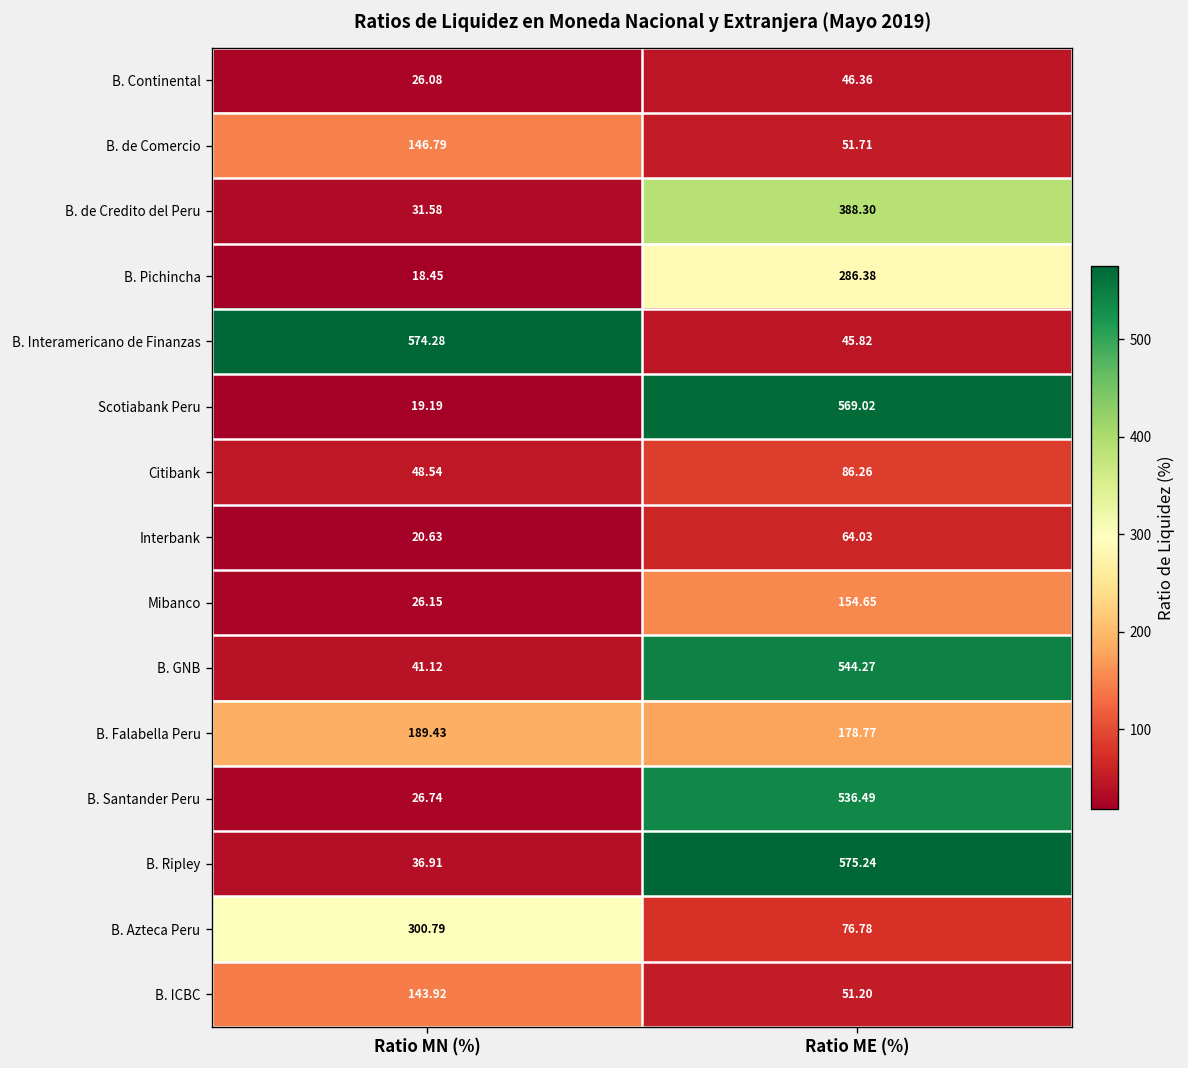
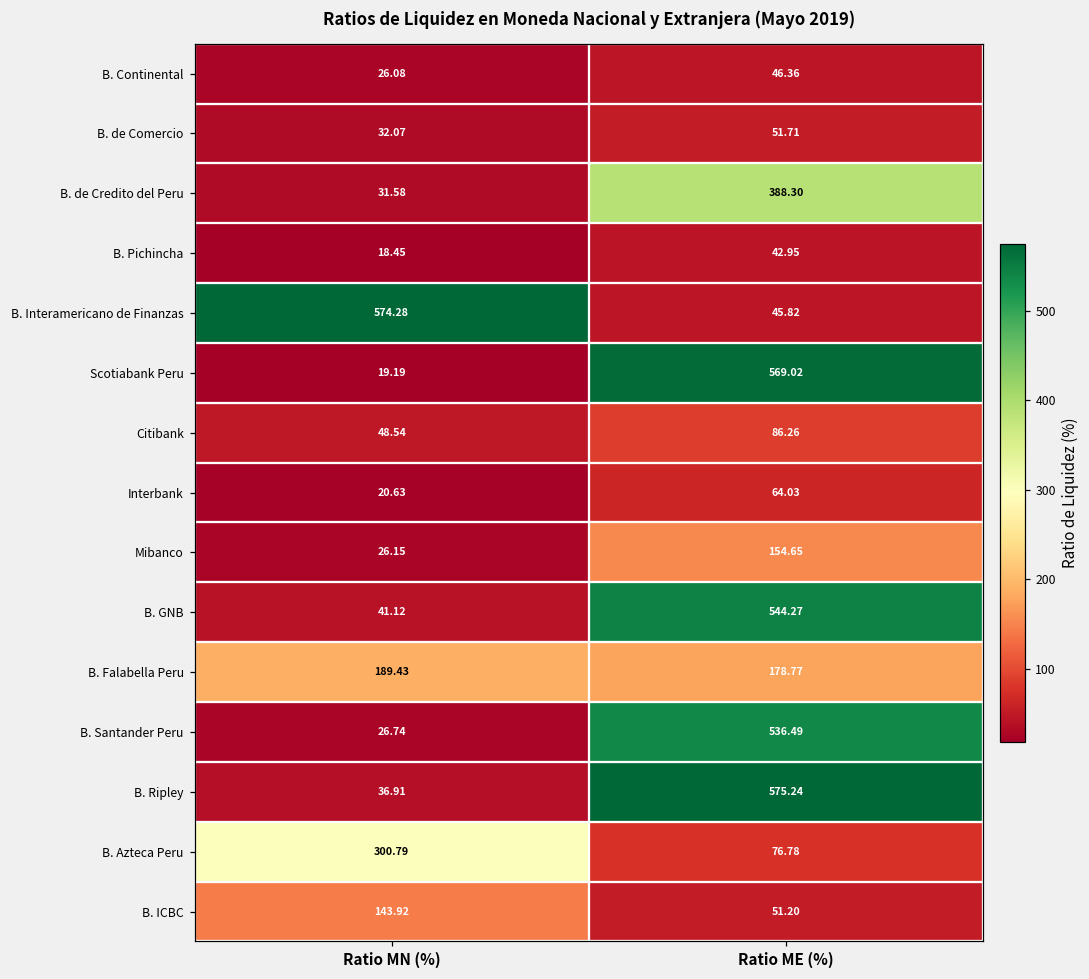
B. de Comercio, Ratio MN (%): 146.79 -> 32.07
B. Pichincha, Ratio ME (%): 286.38 -> 42.95
